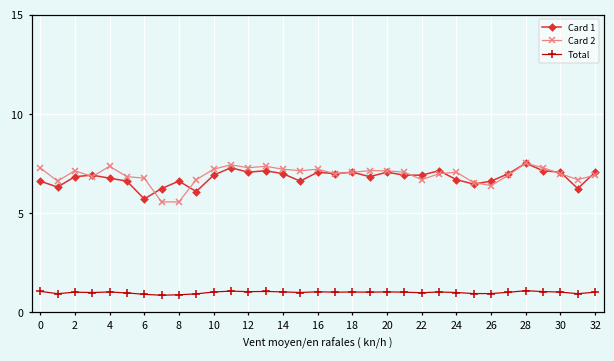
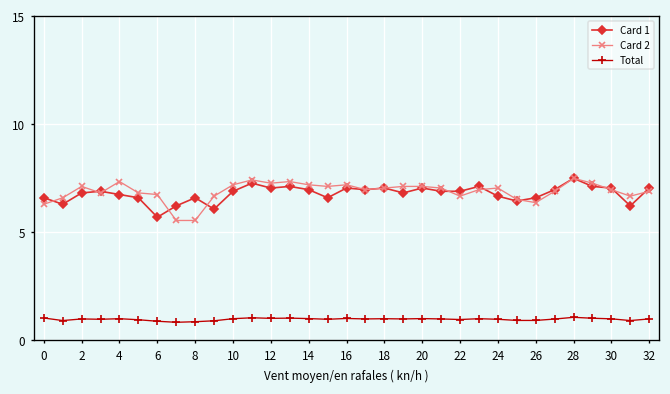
Card 2, 0: 7.3 -> 6.3
